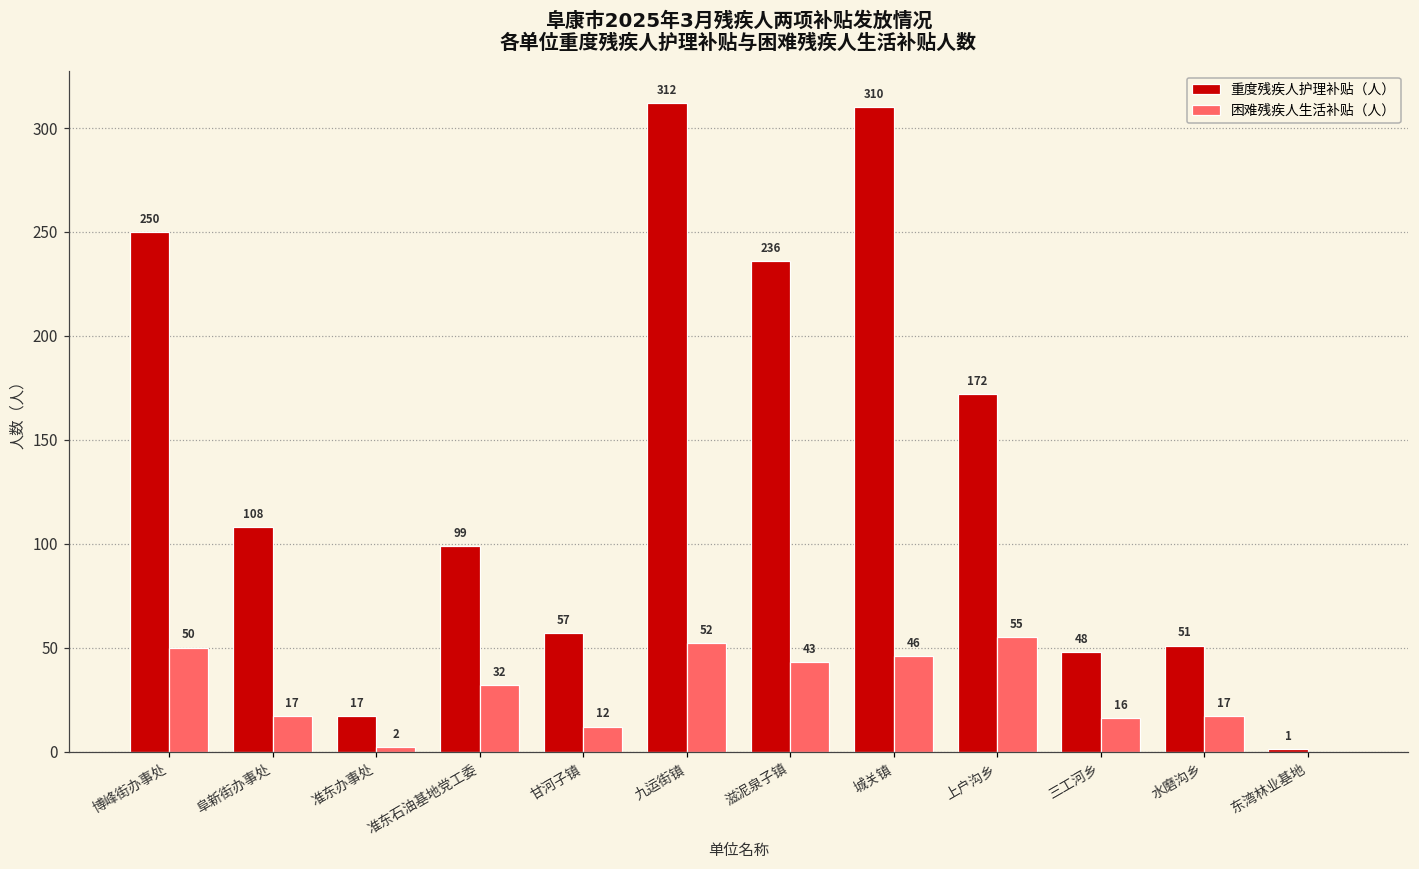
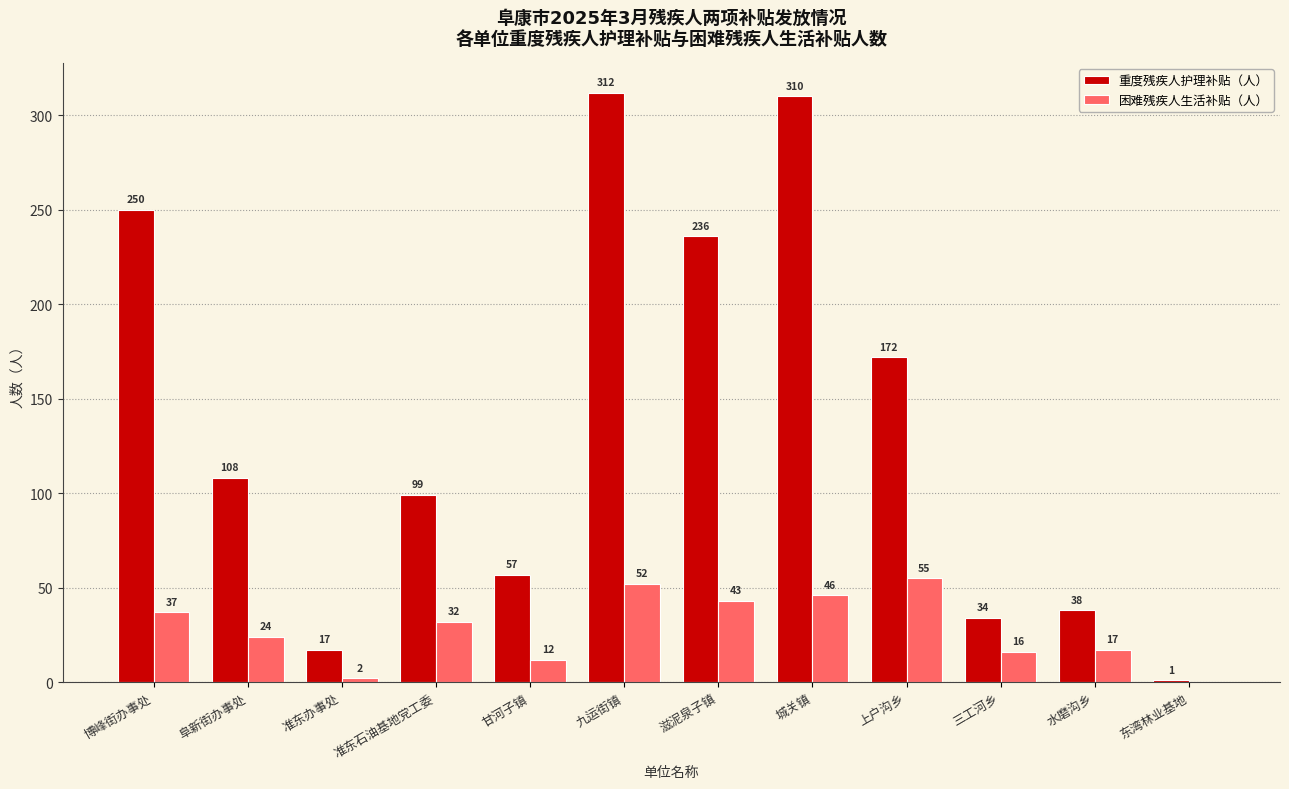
困难残疾人生活补贴（人）, 博峰街办事处: 50 -> 37
困难残疾人生活补贴（人）, 阜新街办事处: 17 -> 24
重度残疾人护理补贴（人）, 三工河乡: 48 -> 34
重度残疾人护理补贴（人）, 水磨沟乡: 51 -> 38
